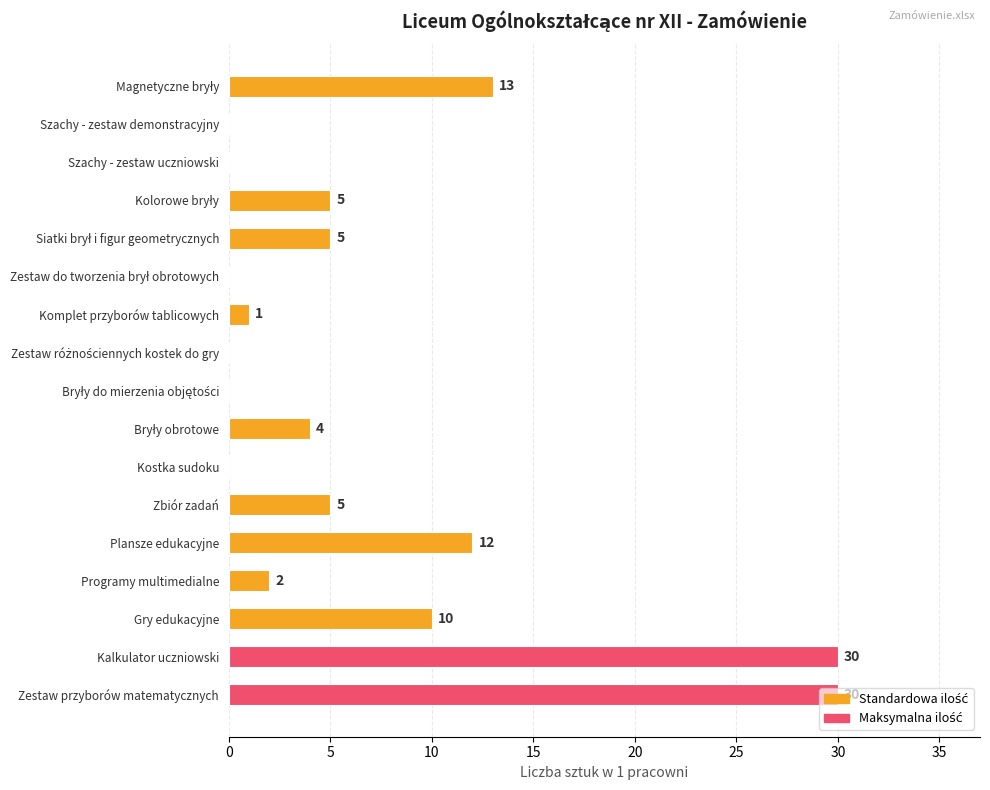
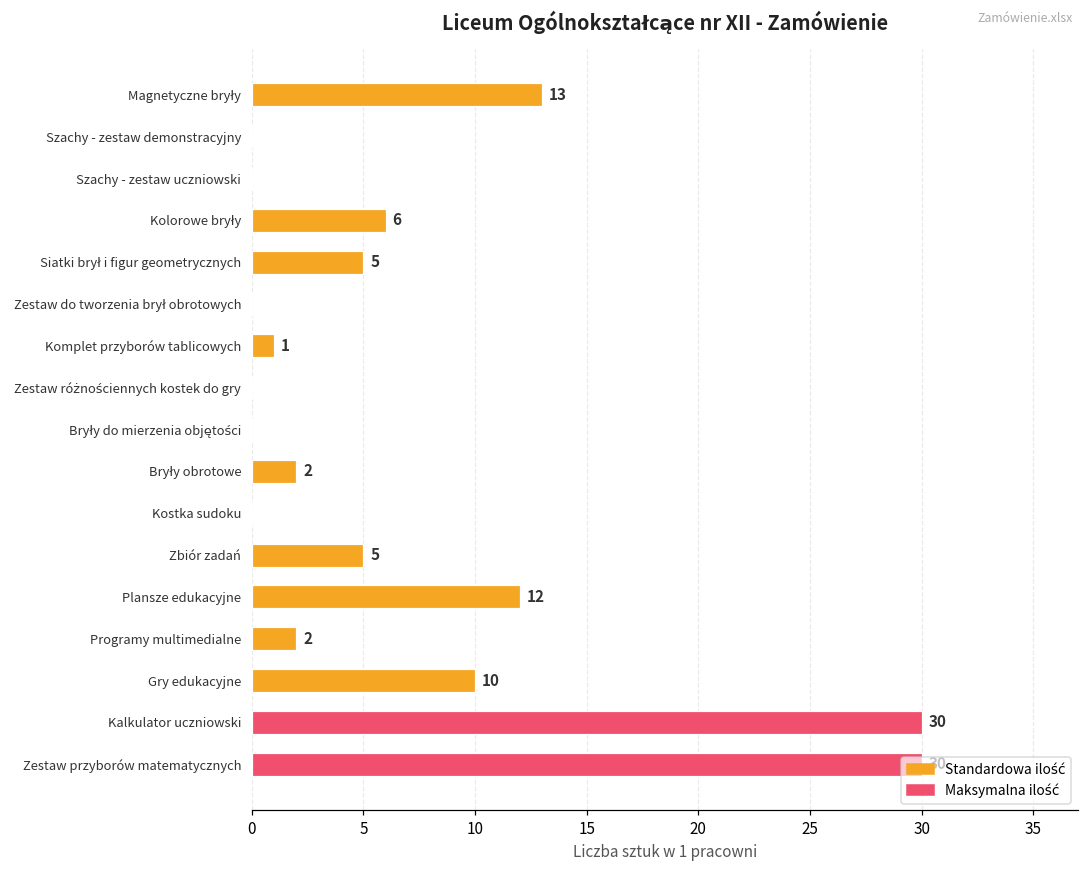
Kolorowe bryły: 5 -> 6
Bryły obrotowe: 4 -> 2
